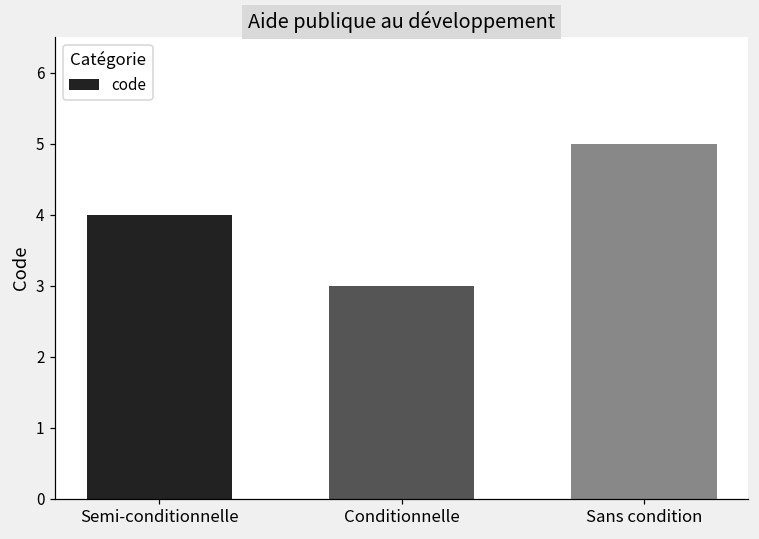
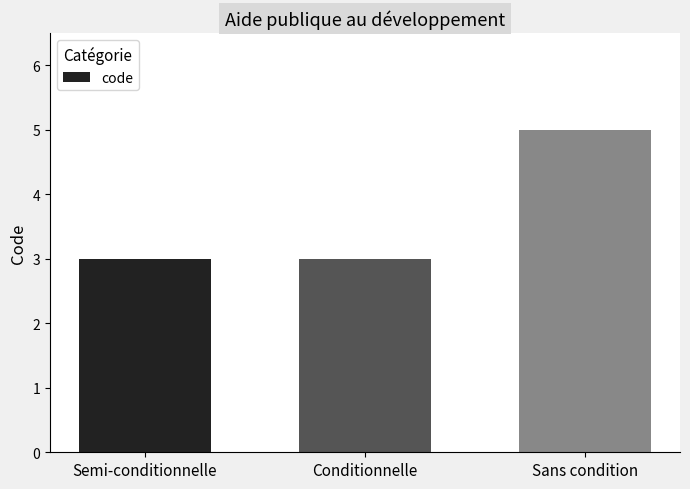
Semi-conditionnelle: 4 -> 3
